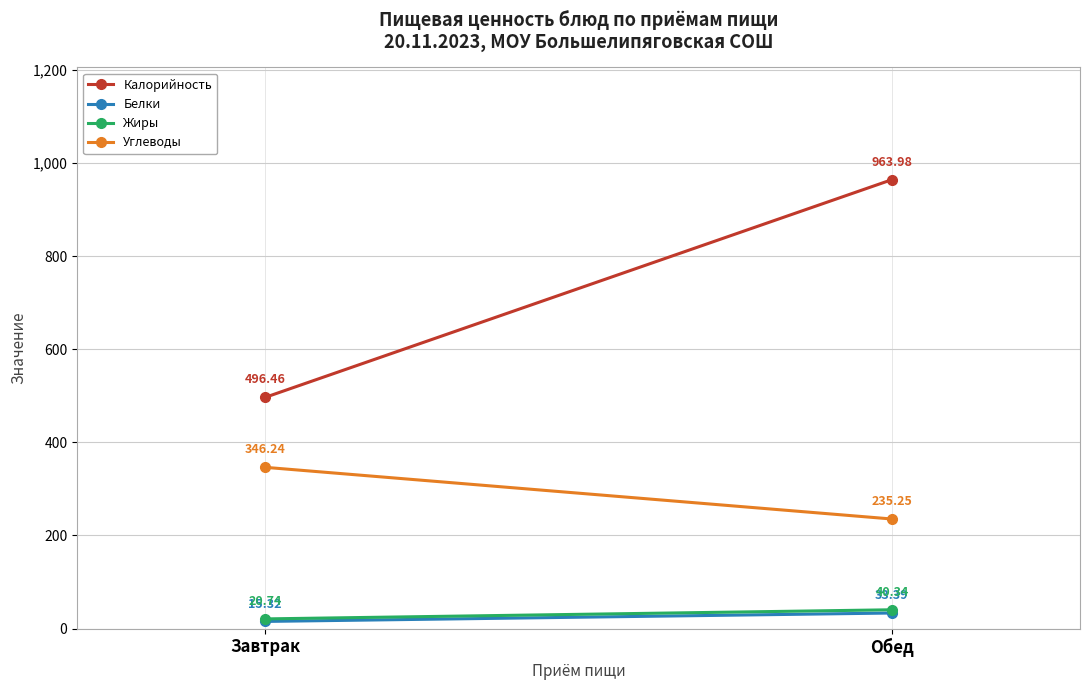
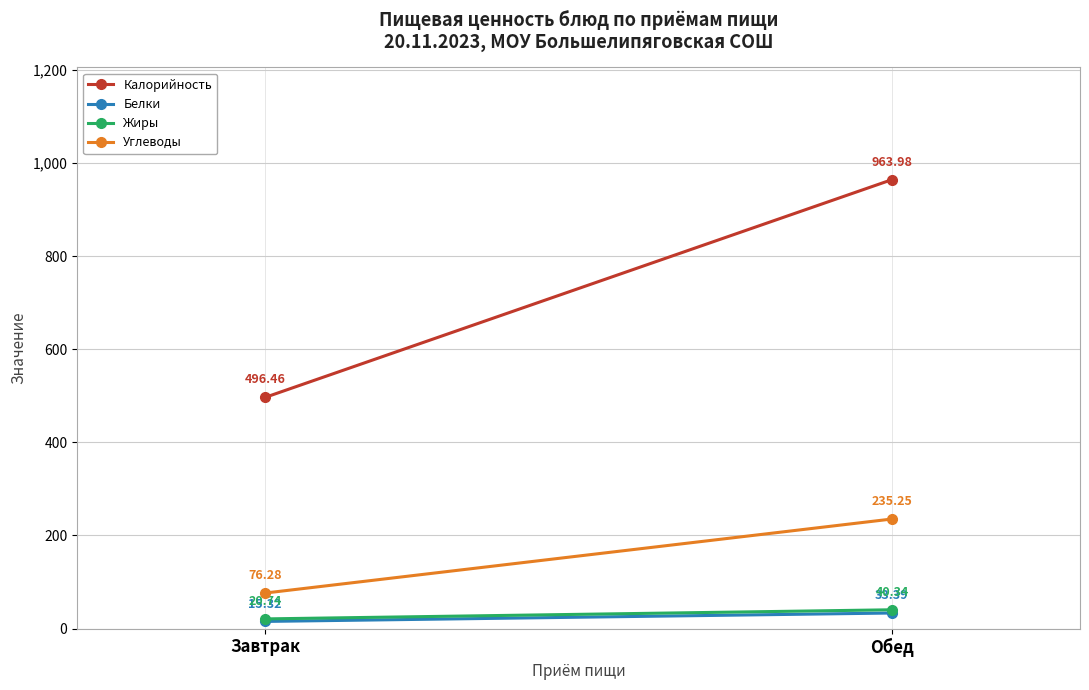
Углеводы, Завтрак: 346.24 -> 76.28
